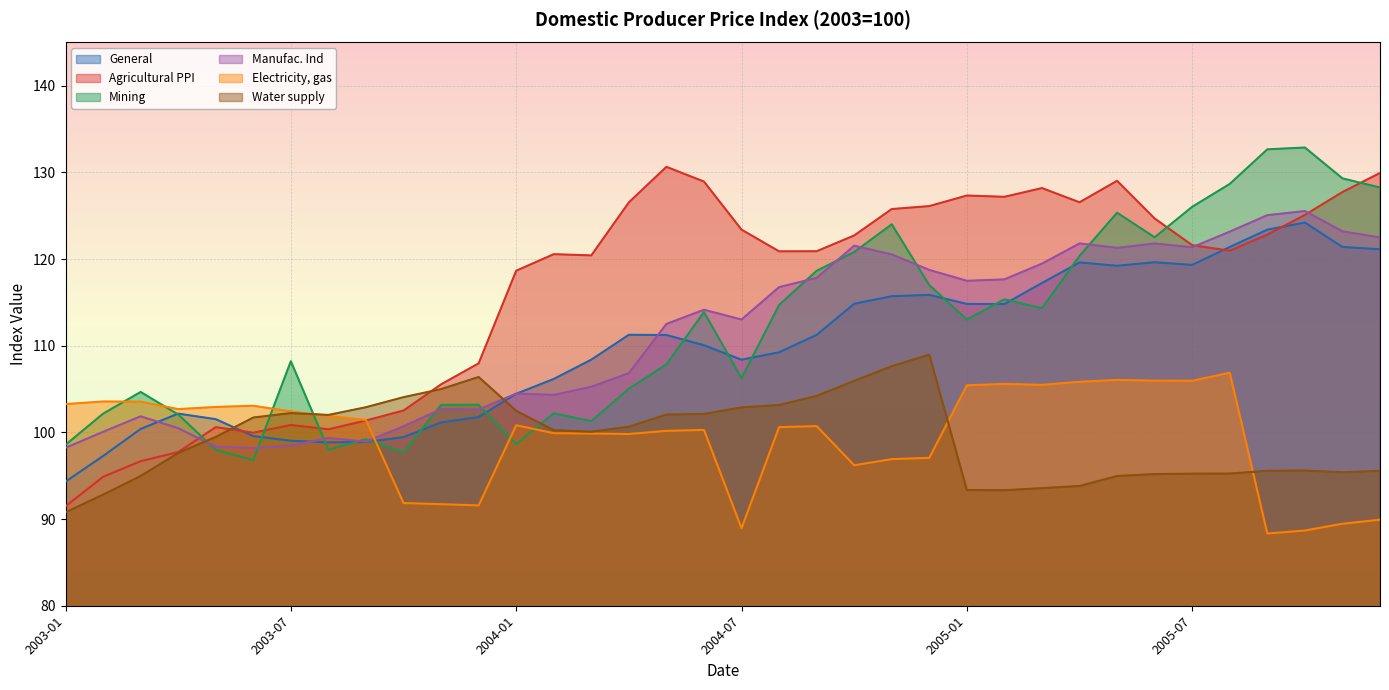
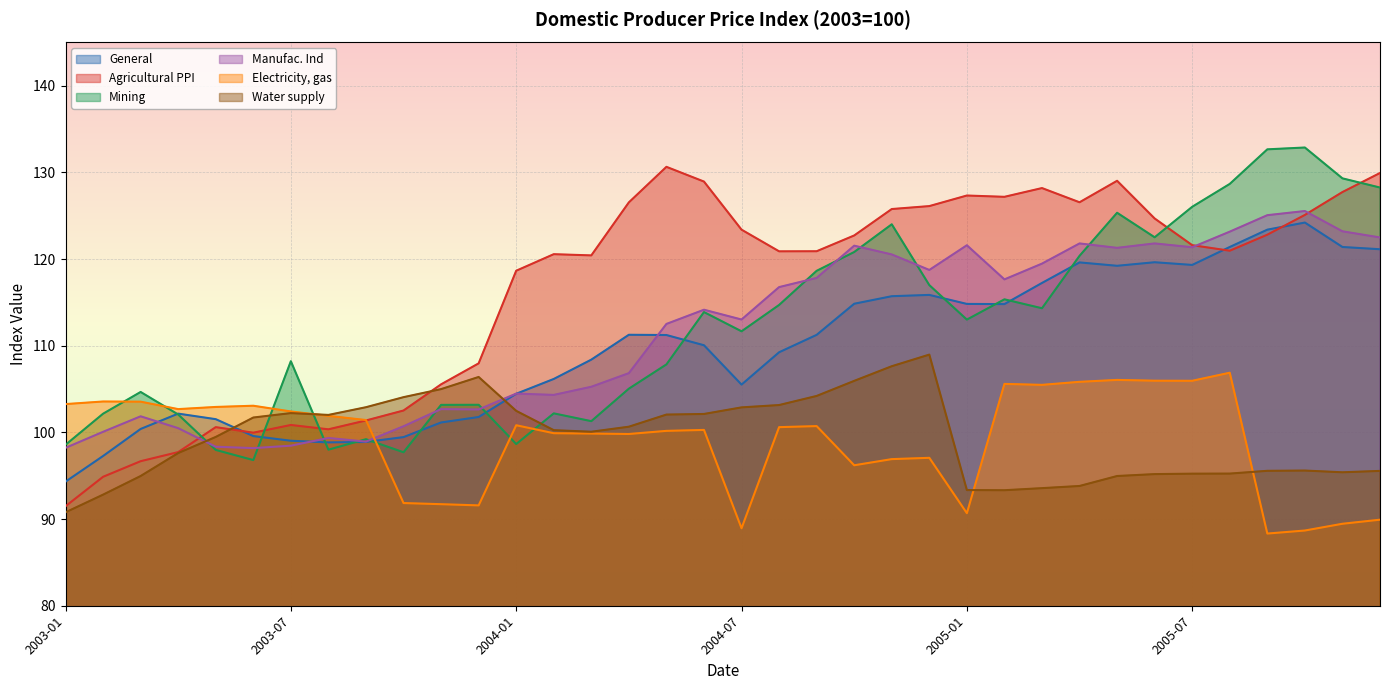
General, 2004-07: 108 -> 106
Mining, 2004-07: 106 -> 112
Manufac. Ind, 2005-01: 118 -> 122
Electricity, gas, 2005-01: 105 -> 91
